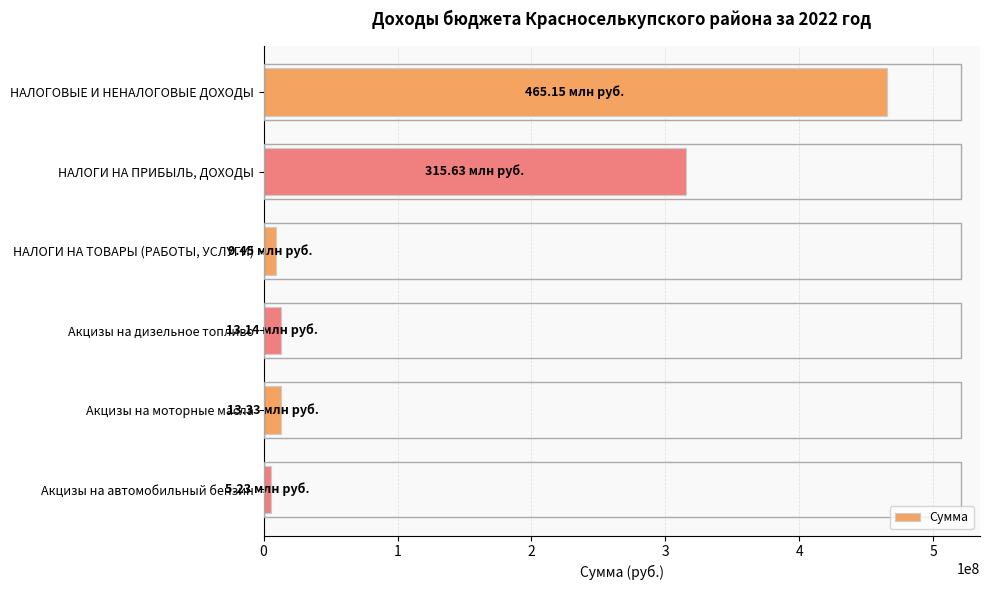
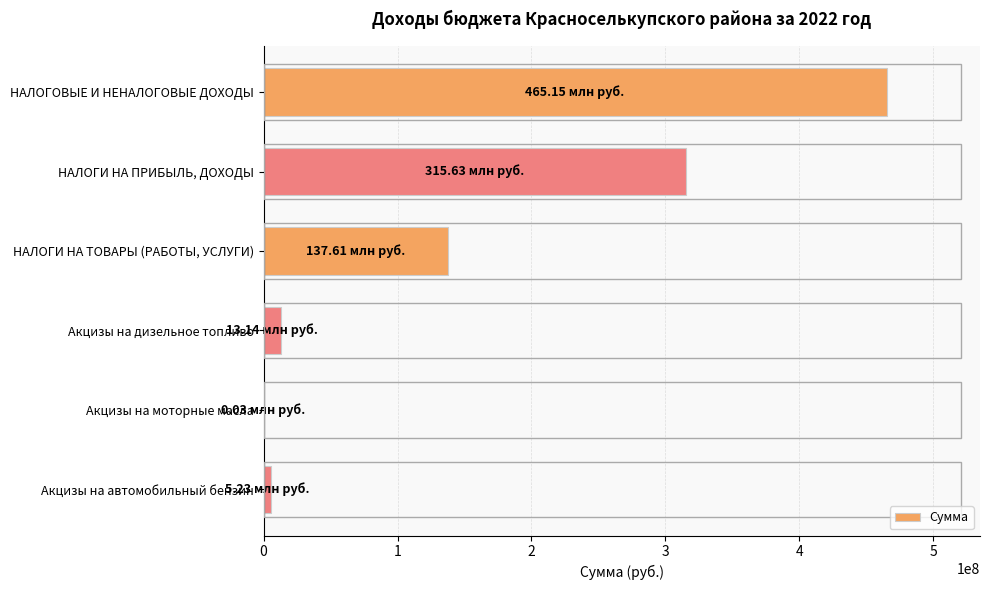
НАЛОГИ НА ТОВАРЫ (РАБОТЫ, УСЛУГИ): 9.45 -> 137.61
Акцизы на моторные масла: 13.33 -> 0.03
